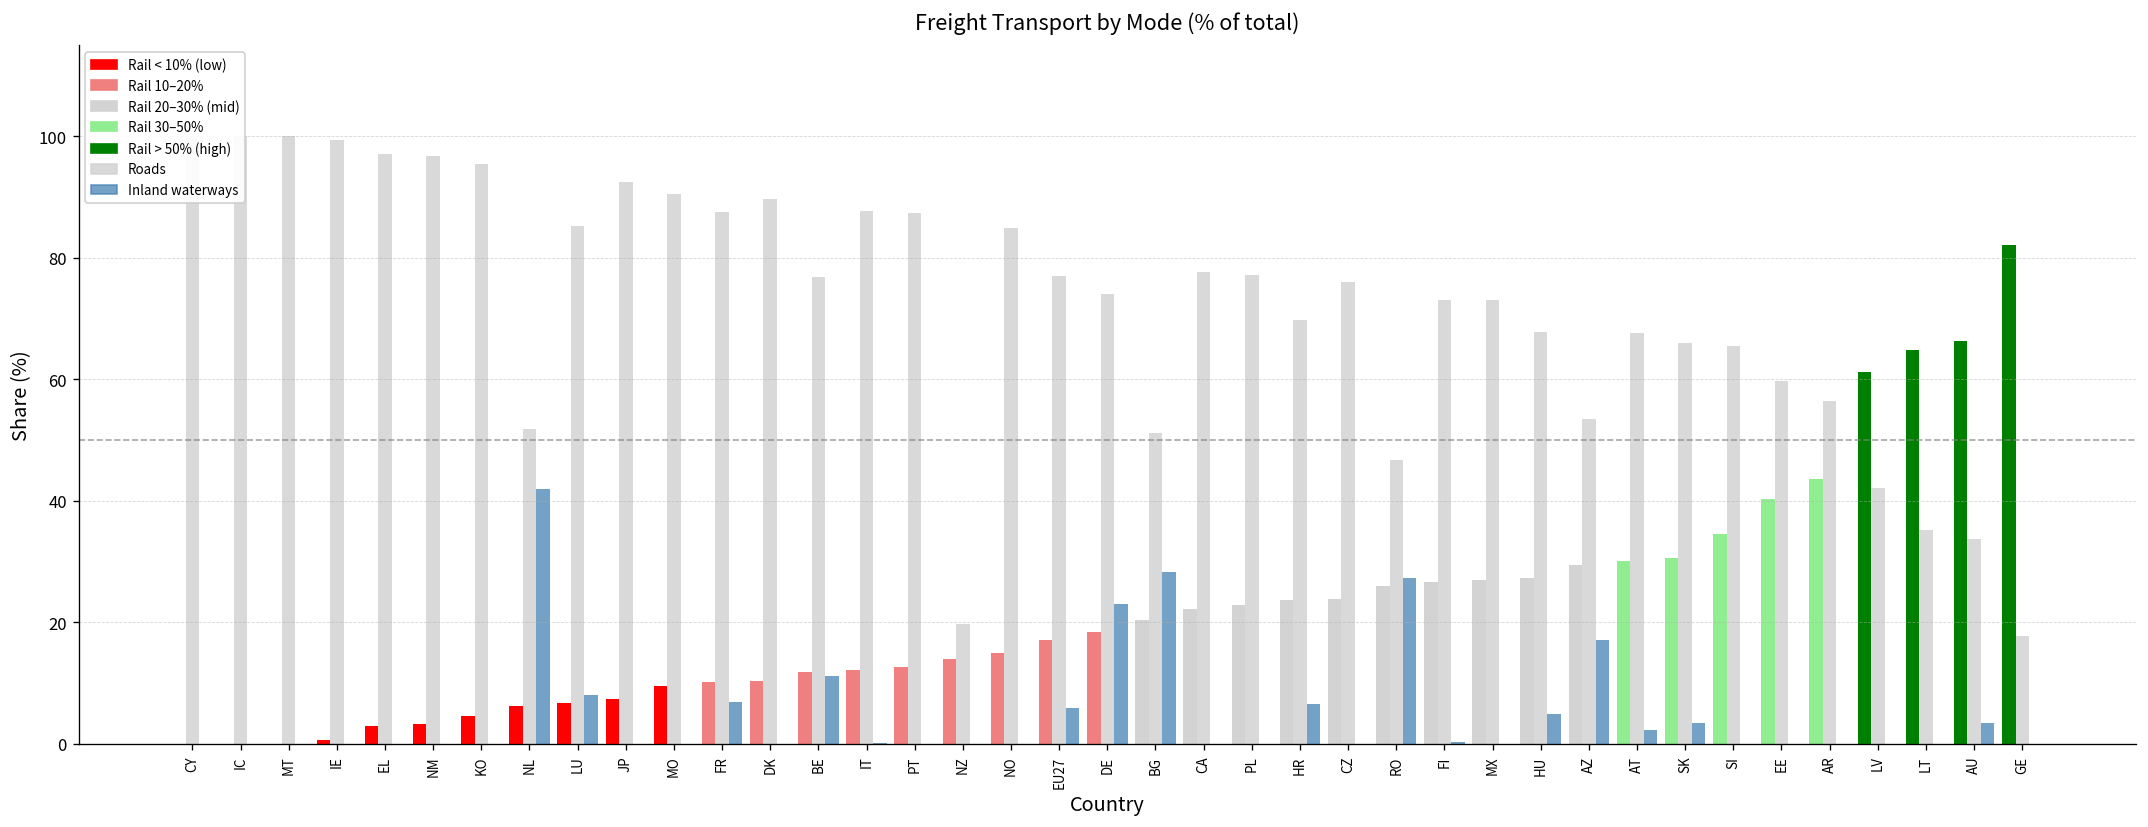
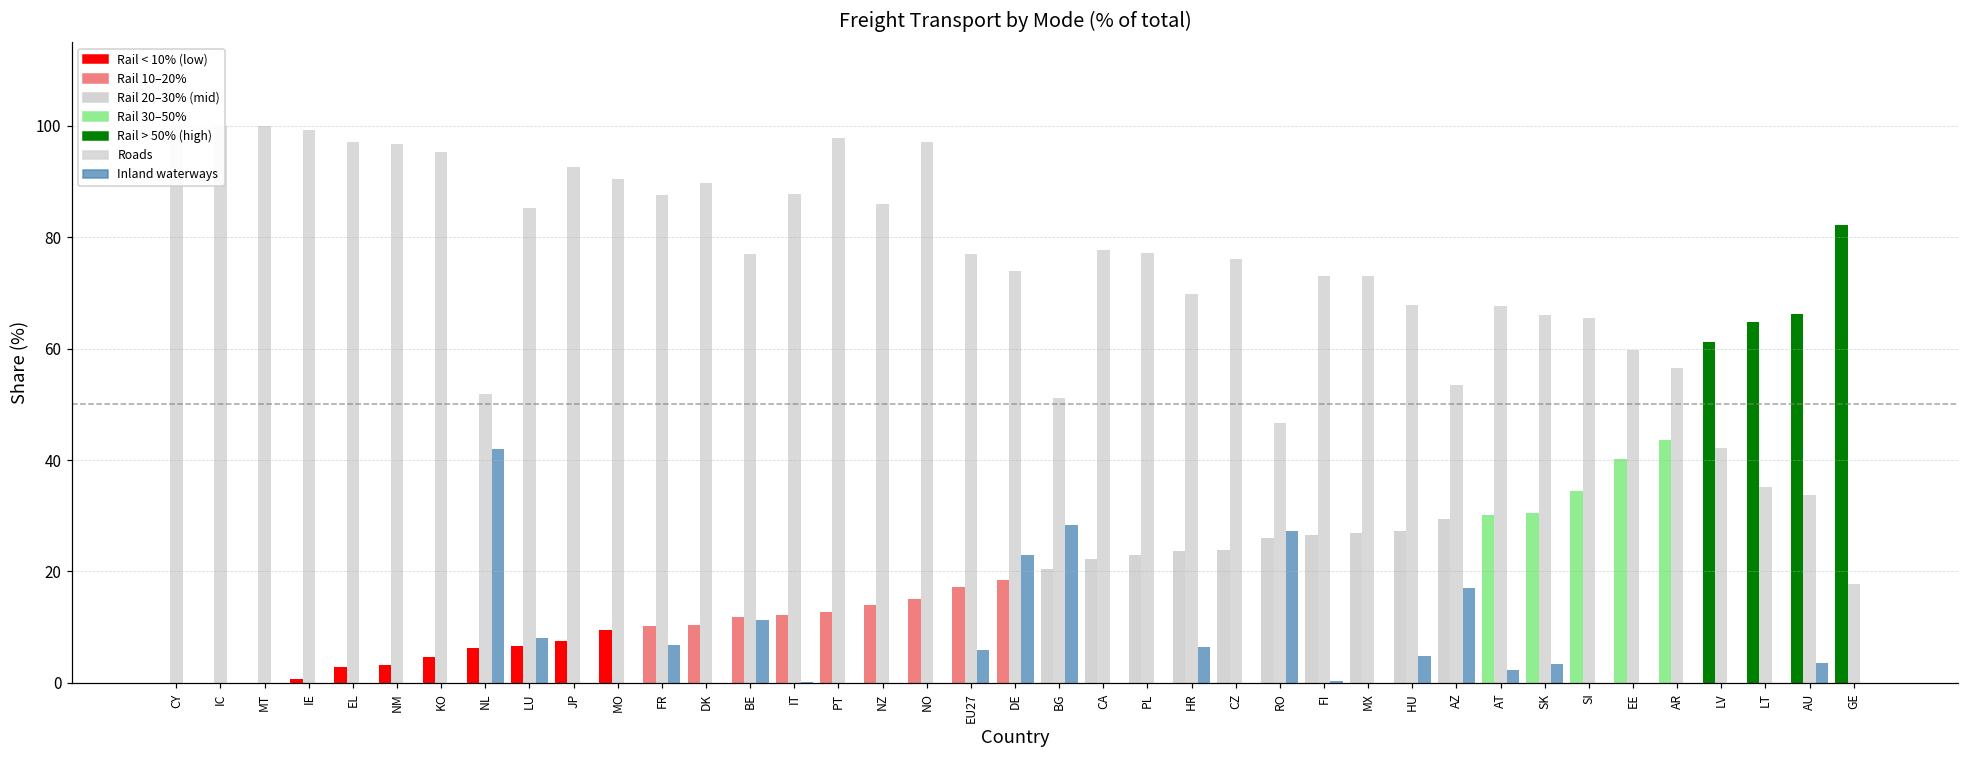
Roads, PT: 87 -> 98
Roads, NZ: 20 -> 86
Roads, NO: 85 -> 97
